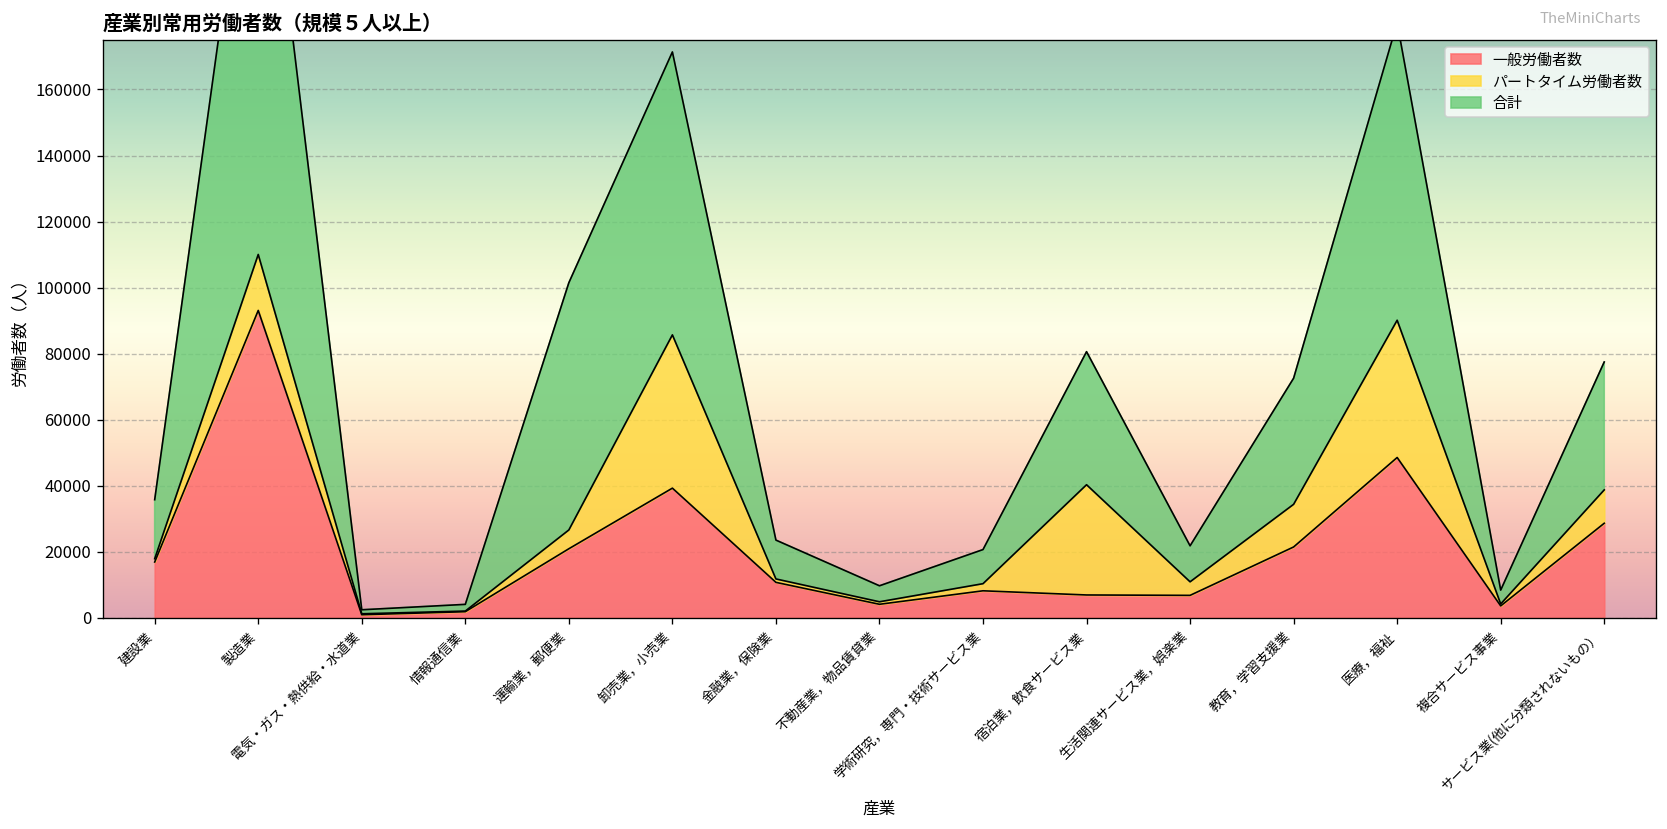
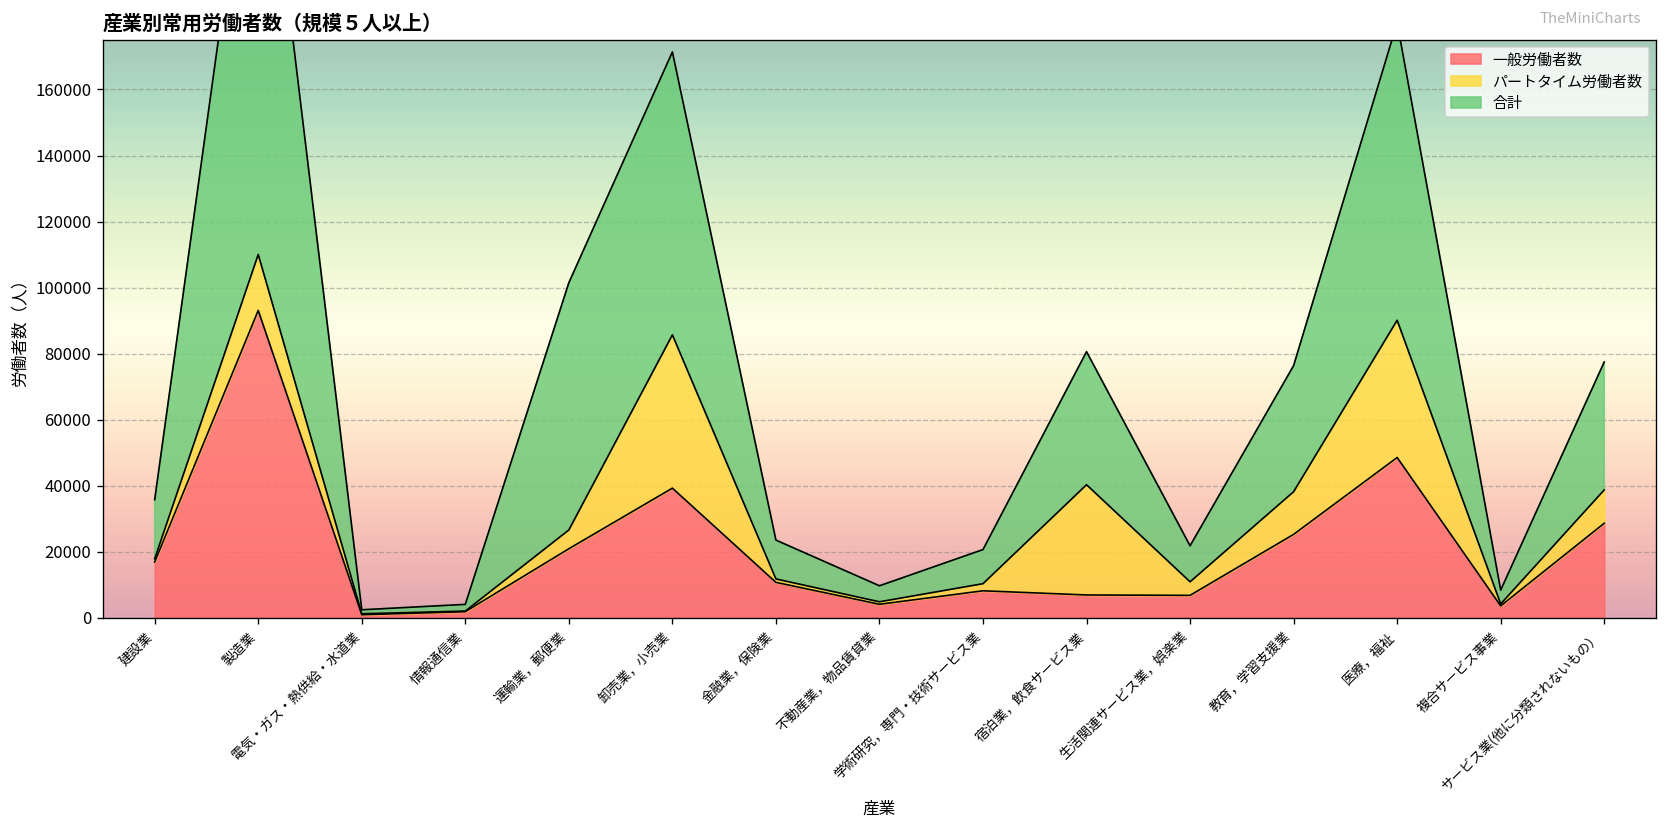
一般労働者数, 教育，学習支援業: 21000 -> 25000
